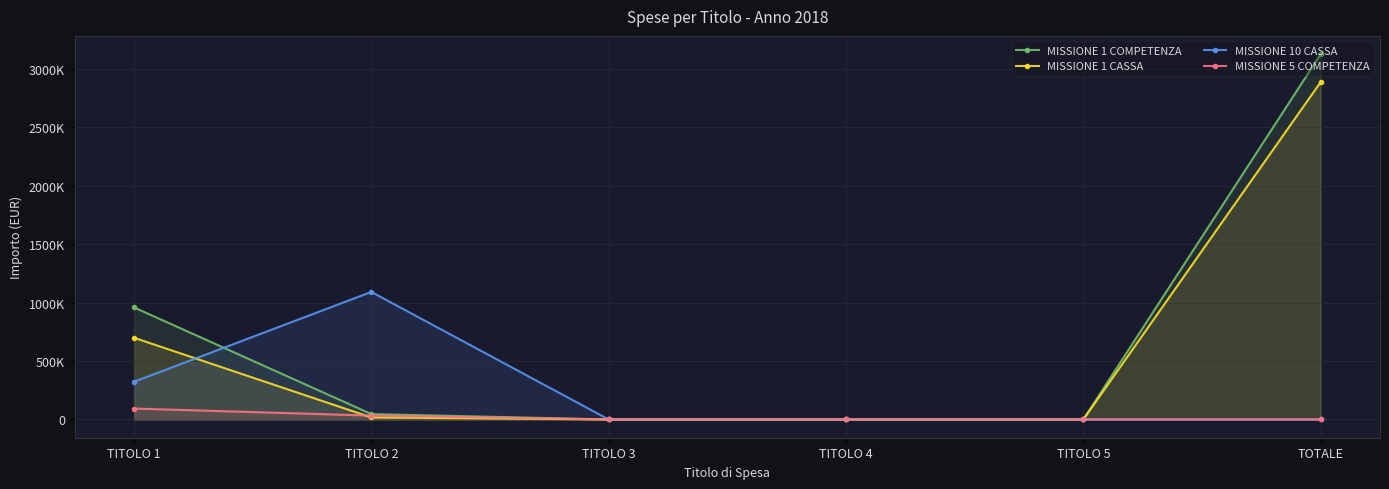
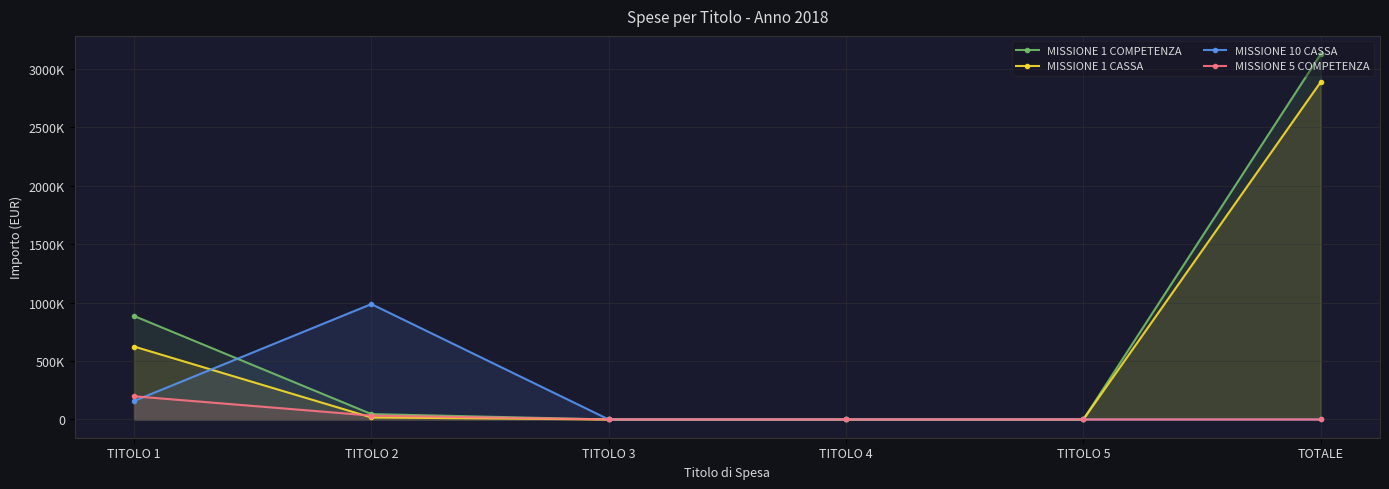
MISSIONE 1 COMPETENZA, TITOLO 1: 960000 -> 890000
MISSIONE 1 CASSA, TITOLO 1: 700000 -> 620000
MISSIONE 10 CASSA, TITOLO 1: 320000 -> 160000
MISSIONE 5 COMPETENZA, TITOLO 1: 90000 -> 200000
MISSIONE 10 CASSA, TITOLO 2: 1090000 -> 990000
